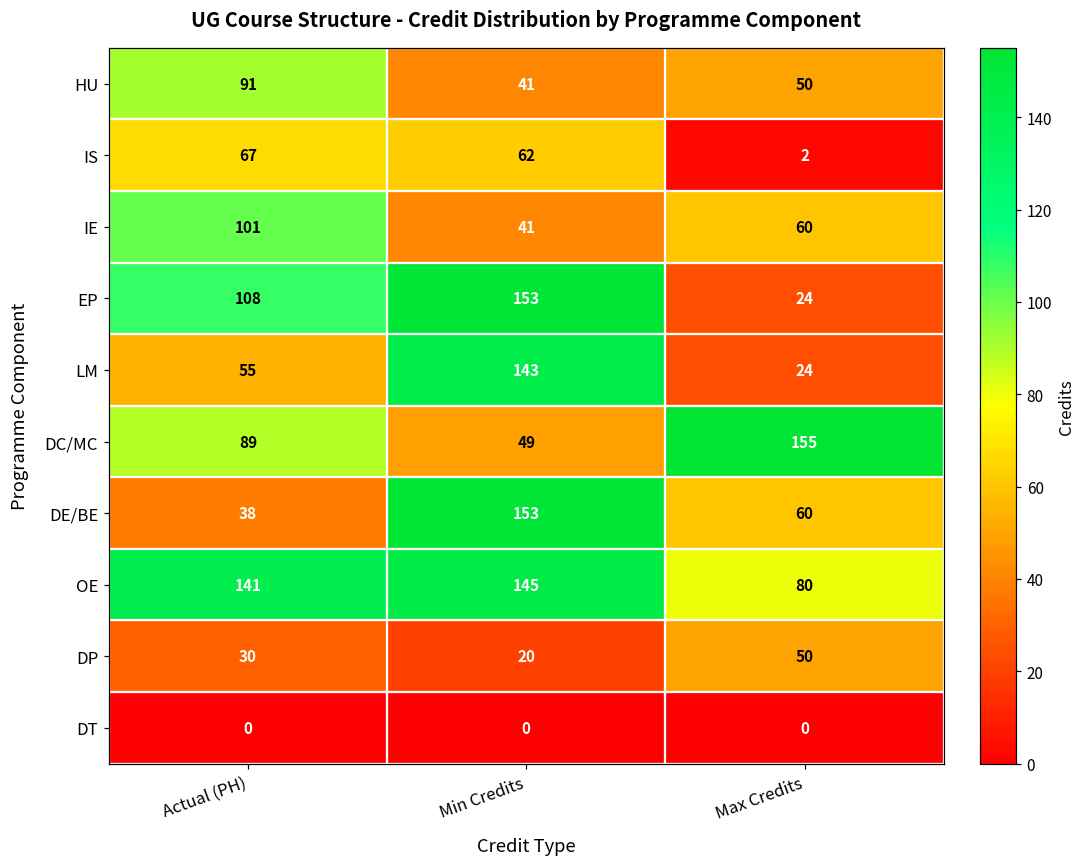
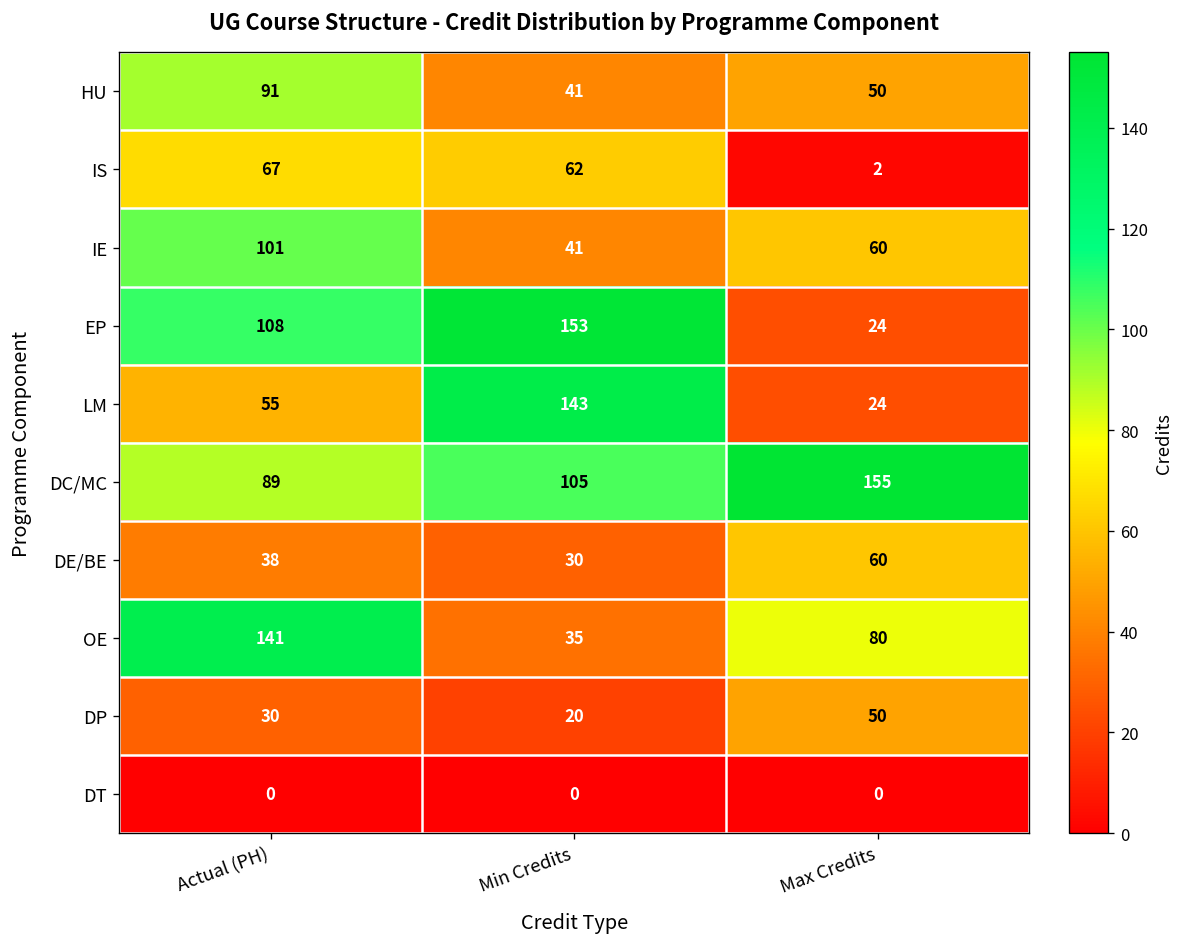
DC/MC, Min Credits: 49 -> 105
DE/BE, Min Credits: 153 -> 30
OE, Min Credits: 145 -> 35
